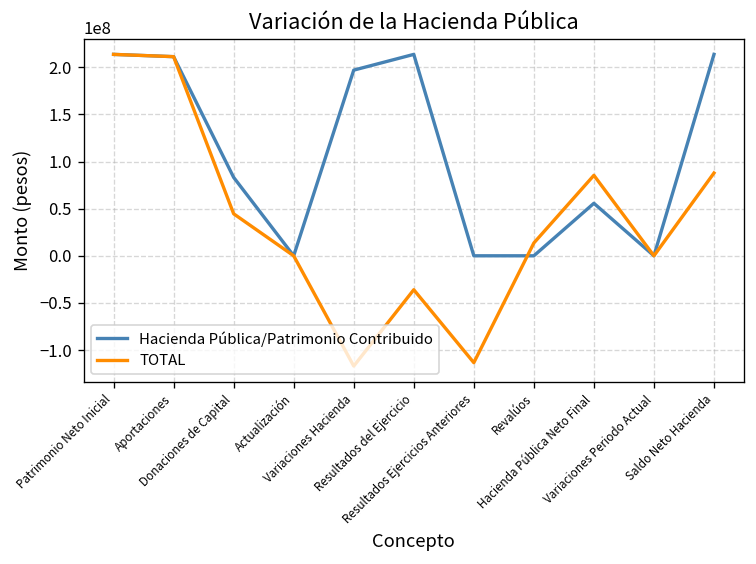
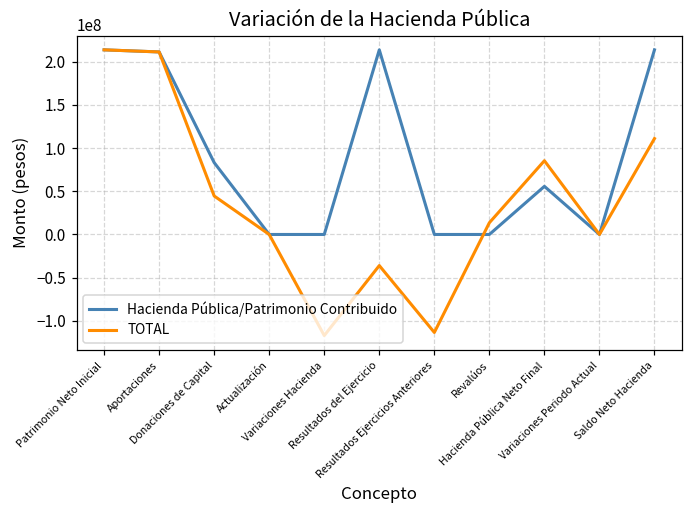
Hacienda Pública/Patrimonio Contribuido, Variaciones Hacienda: 200000000 -> 0
TOTAL, Saldo Neto Hacienda: 90000000 -> 110000000
